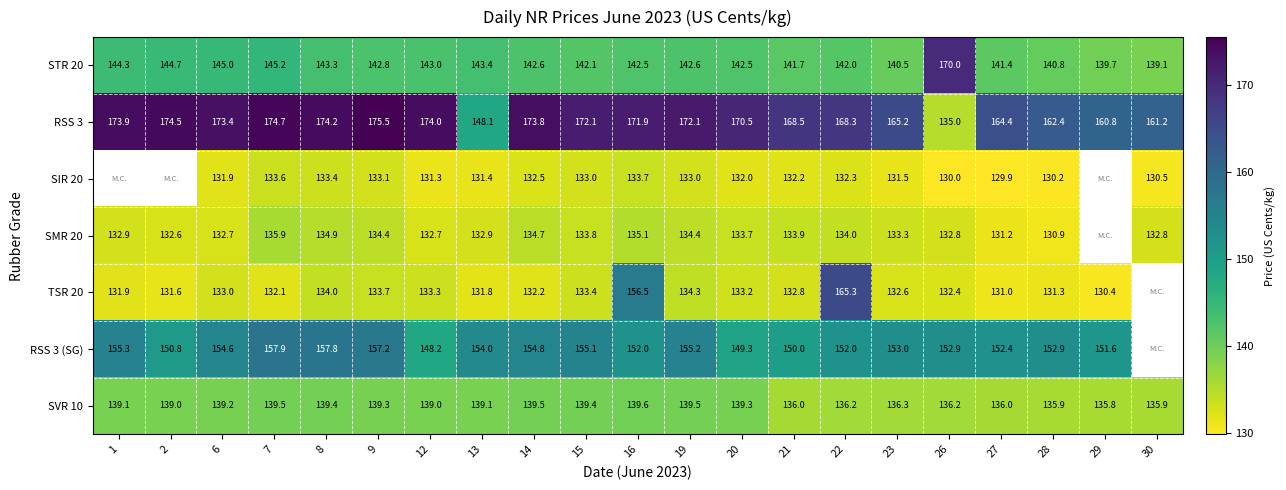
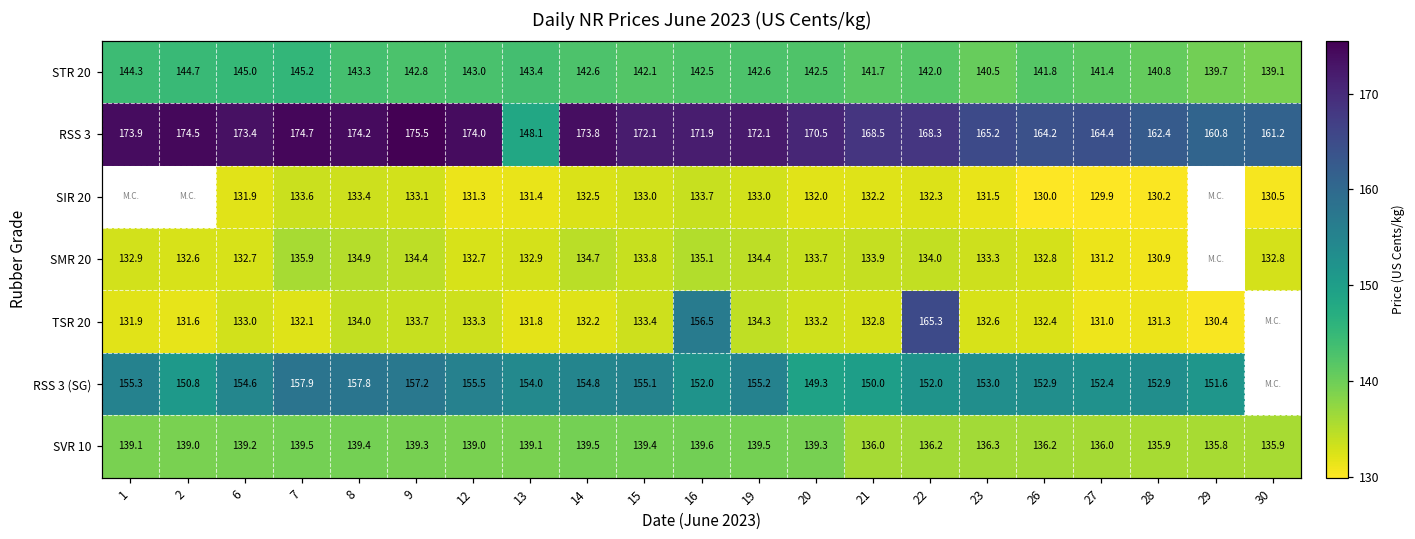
STR 20, 26: 170.0 -> 141.8
RSS 3, 26: 135.0 -> 164.2
RSS 3 (SG), 12: 148.2 -> 155.5
